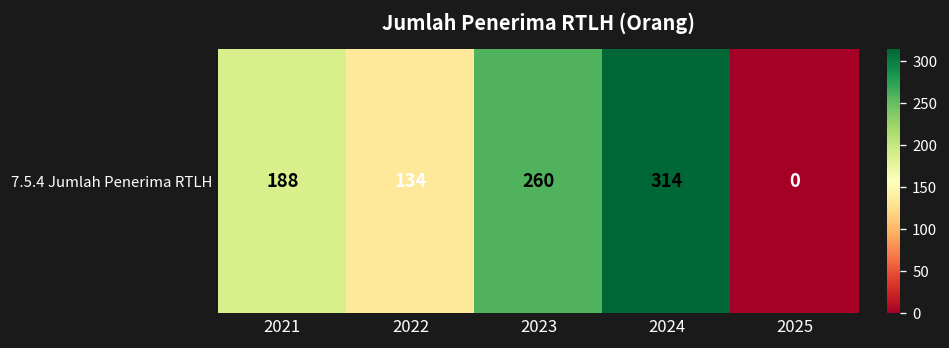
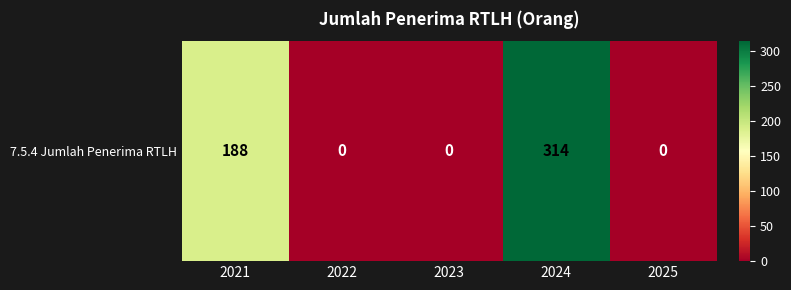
7.5.4 Jumlah Penerima RTLH, 2022: 134 -> 0
7.5.4 Jumlah Penerima RTLH, 2023: 260 -> 0
